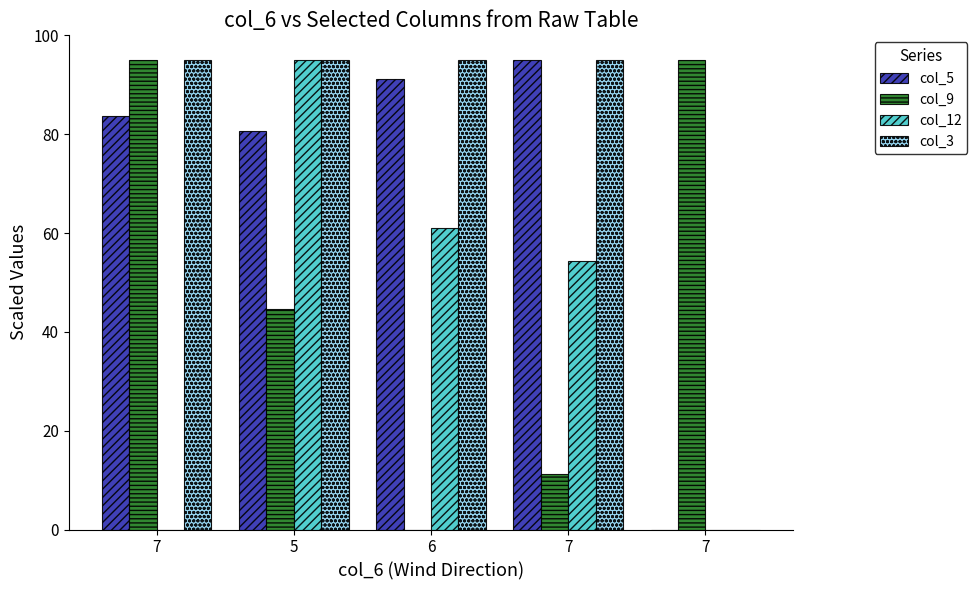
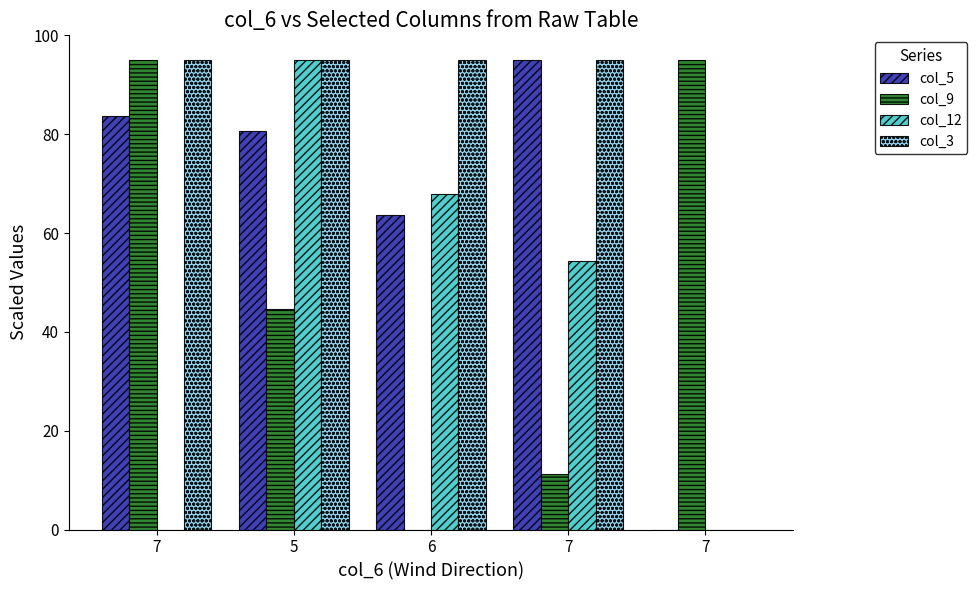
col_5, 6: 91 -> 64
col_12, 6: 61 -> 68
